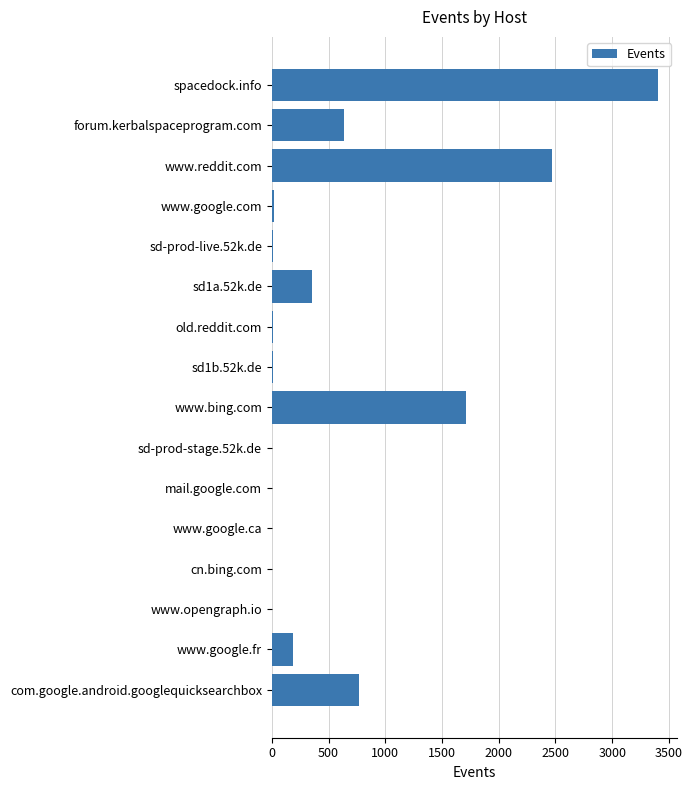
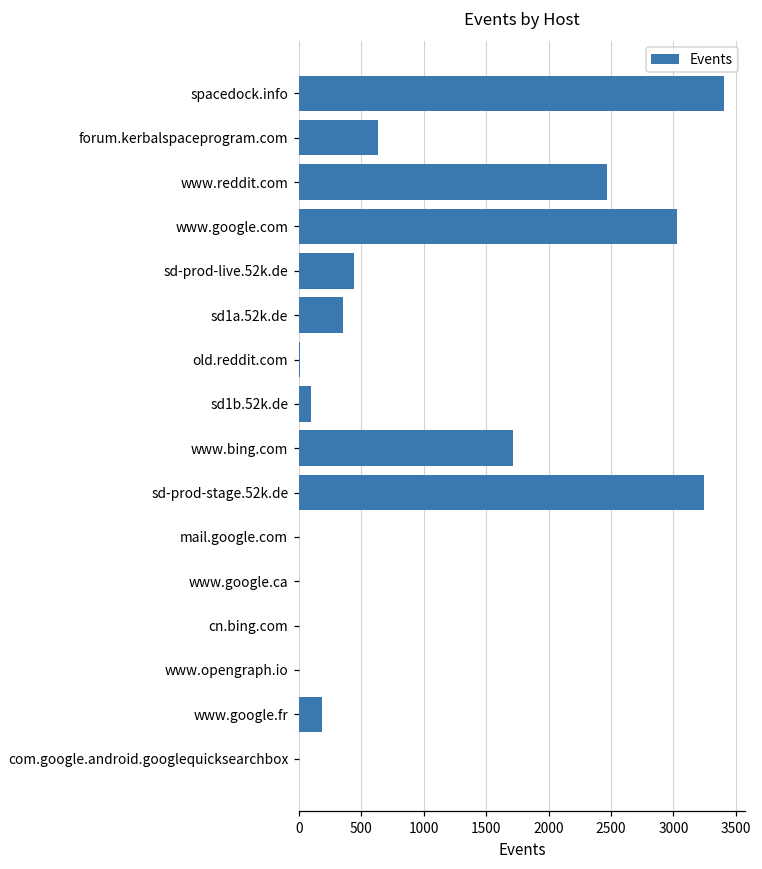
www.google.com: 20 -> 3030
sd-prod-live.52k.de: 10 -> 440
sd1b.52k.de: 10 -> 100
sd-prod-stage.52k.de: 0 -> 3250
com.google.android.googlequicksearchbox: 760 -> 0
